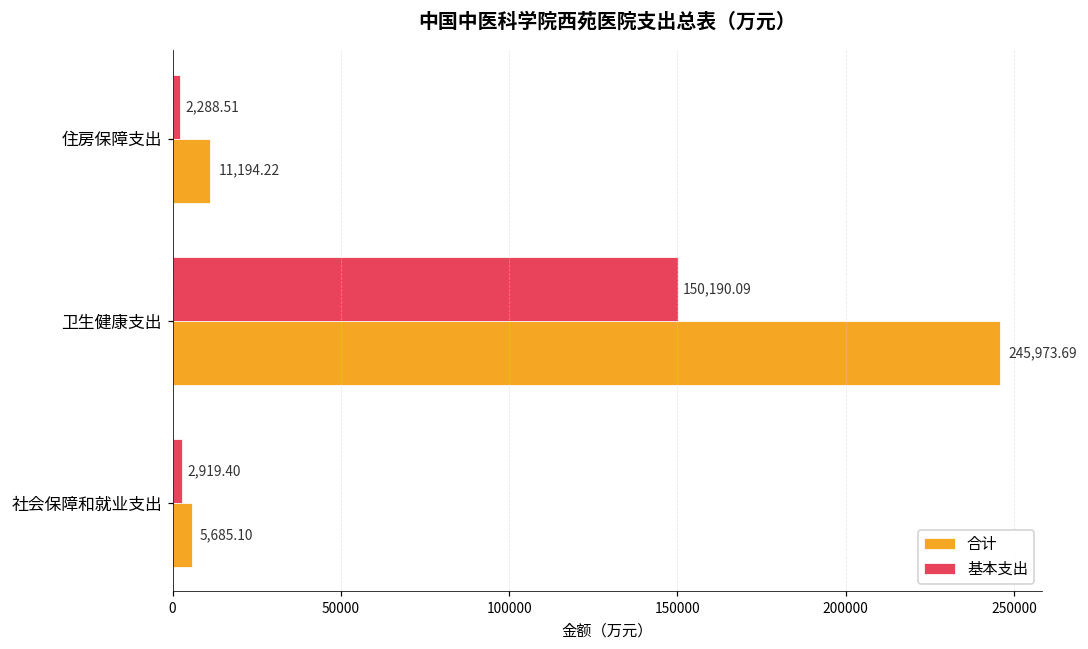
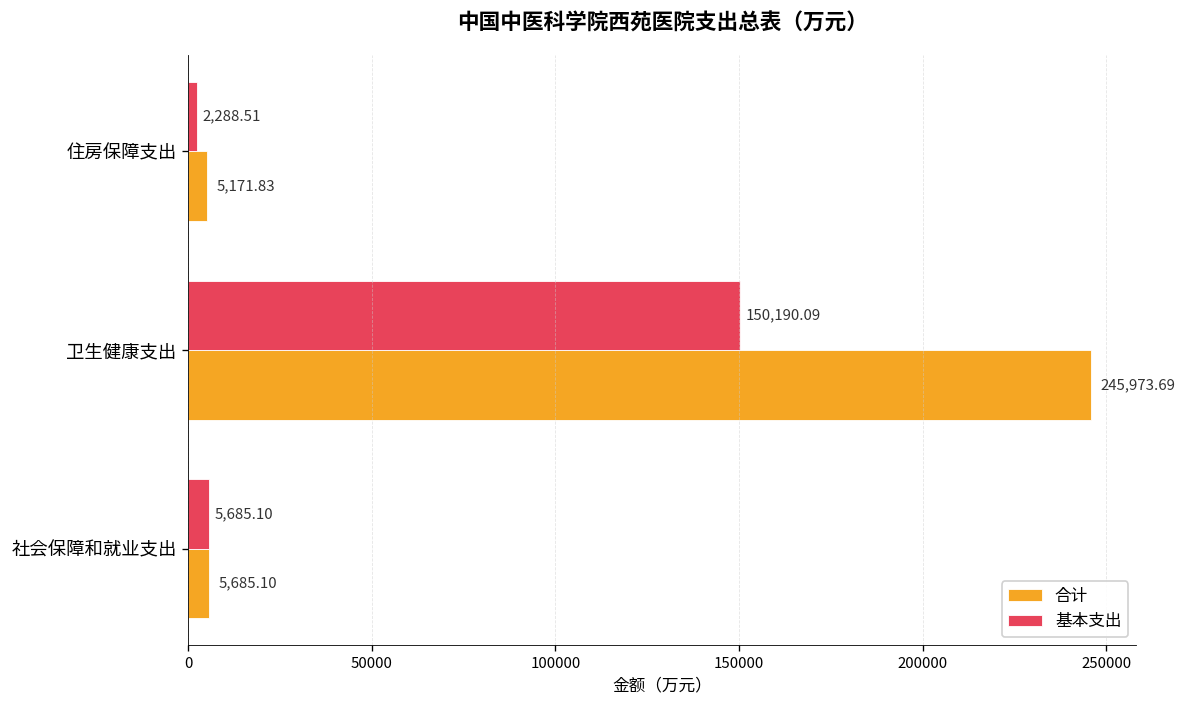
合计, 住房保障支出: 11,194.22 -> 5,171.83
基本支出, 社会保障和就业支出: 2,919.40 -> 5,685.10
